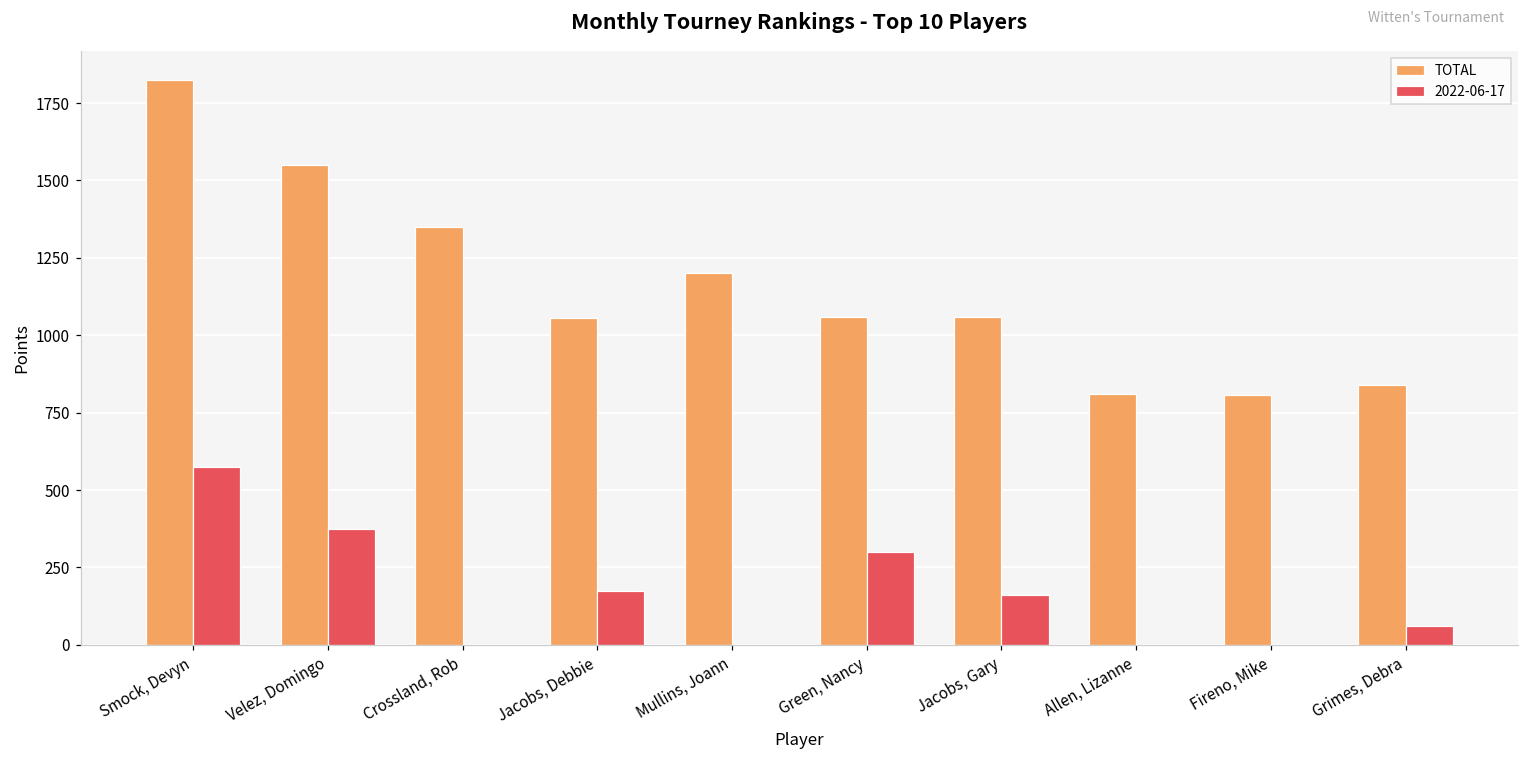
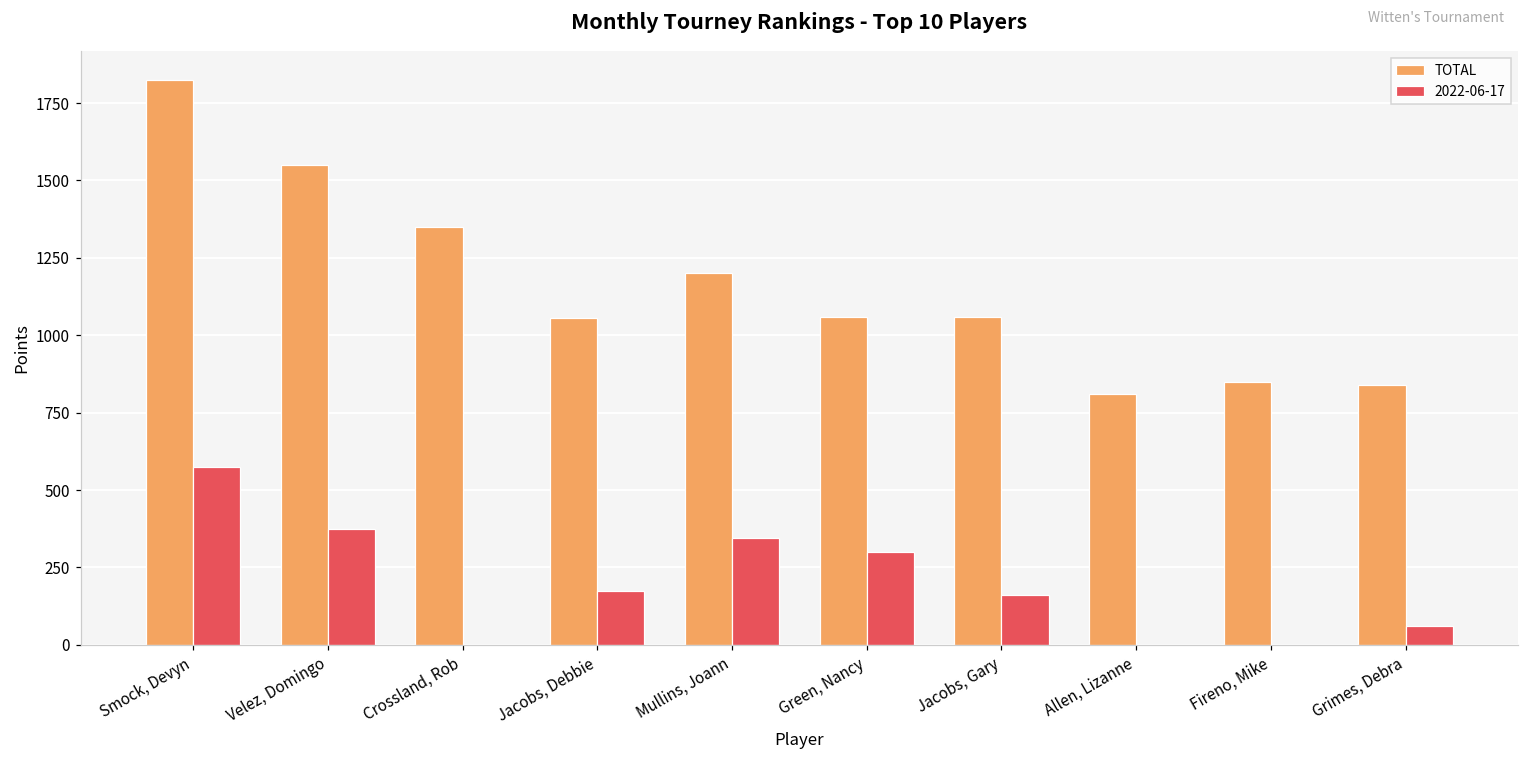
2022-06-17, Mullins, Joann: 0 -> 340
TOTAL, Fireno, Mike: 810 -> 850
